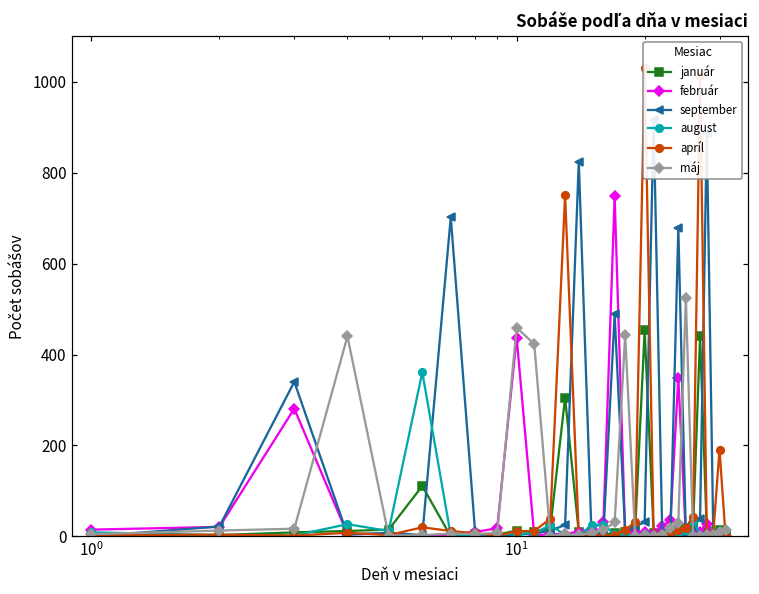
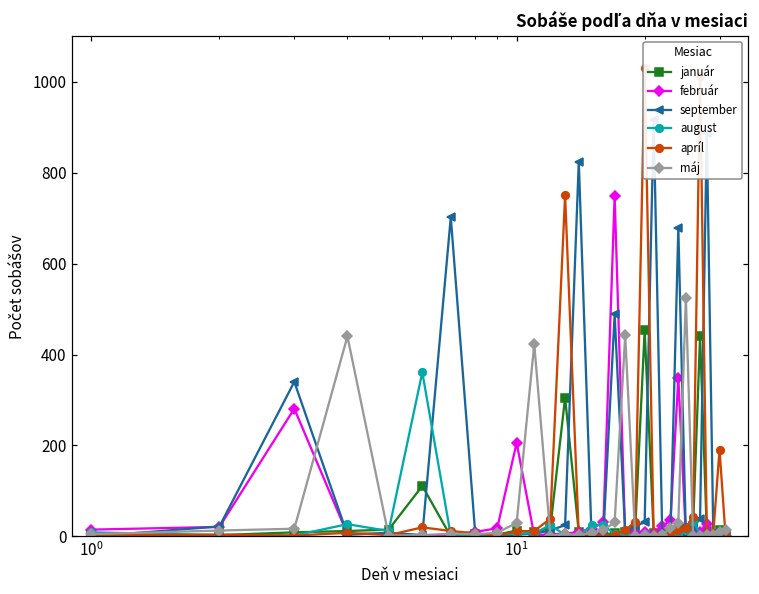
február, 10^1: 440 -> 210
máj, 10^1: 460 -> 30
